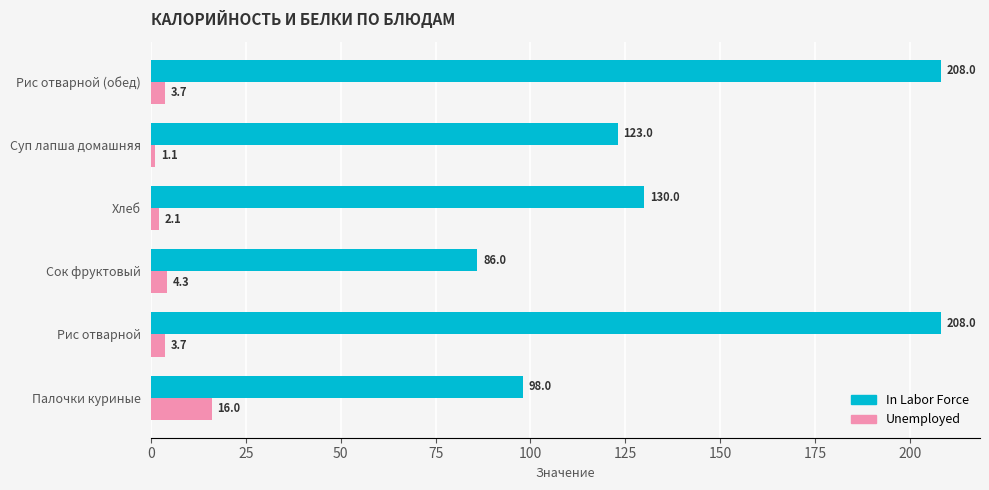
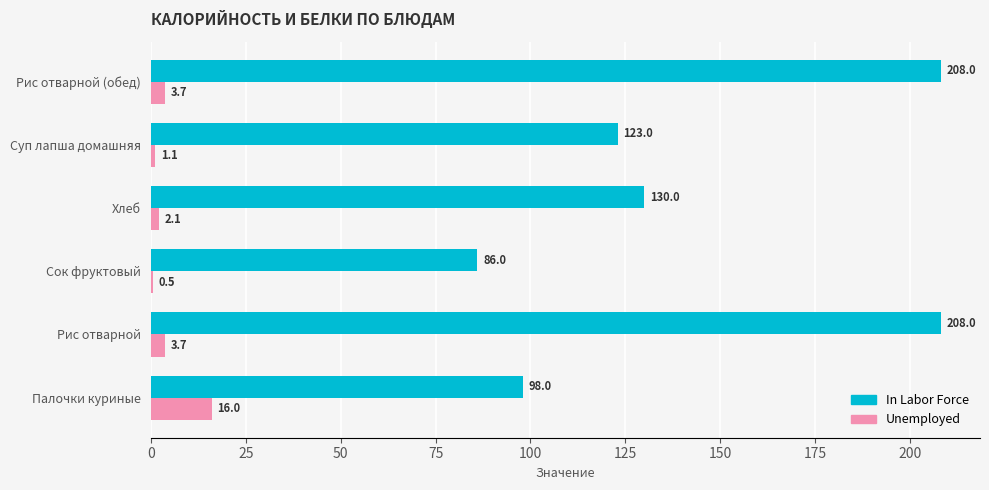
Unemployed, Сок фруктовый: 4.3 -> 0.5
